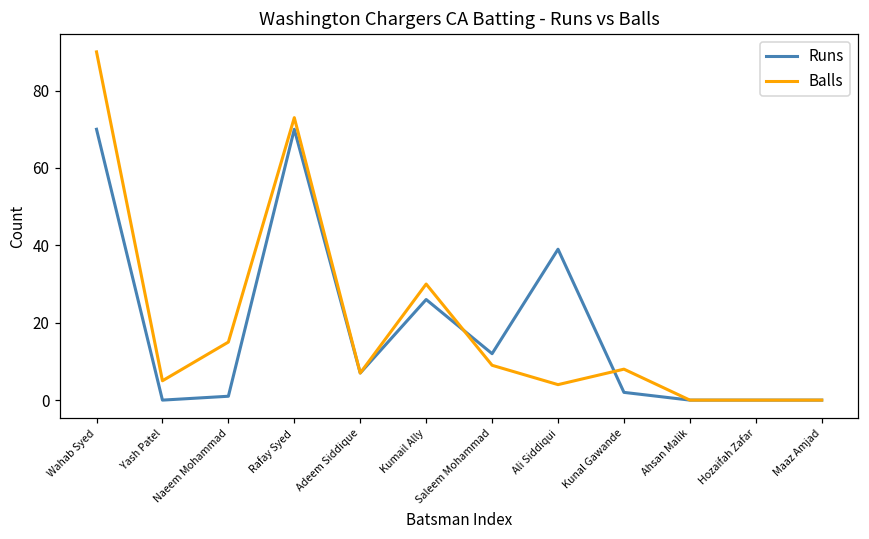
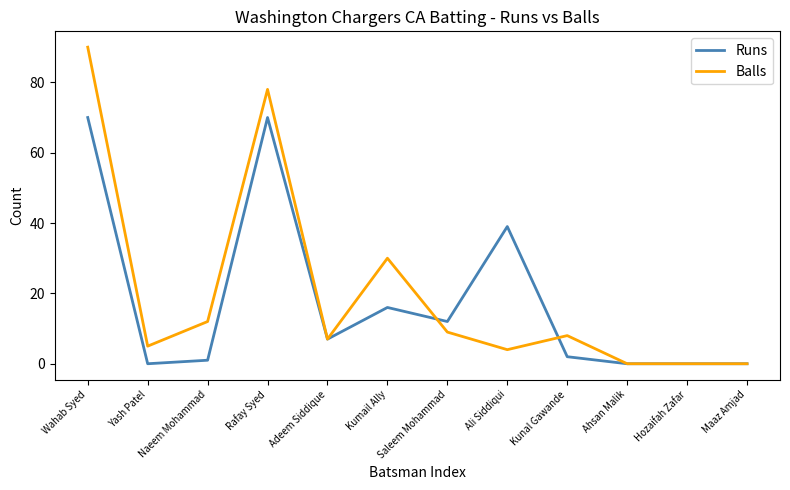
Balls, Naeem Mohammad: 15 -> 12
Balls, Rafay Syed: 73 -> 78
Runs, Kumail Ally: 26 -> 16
